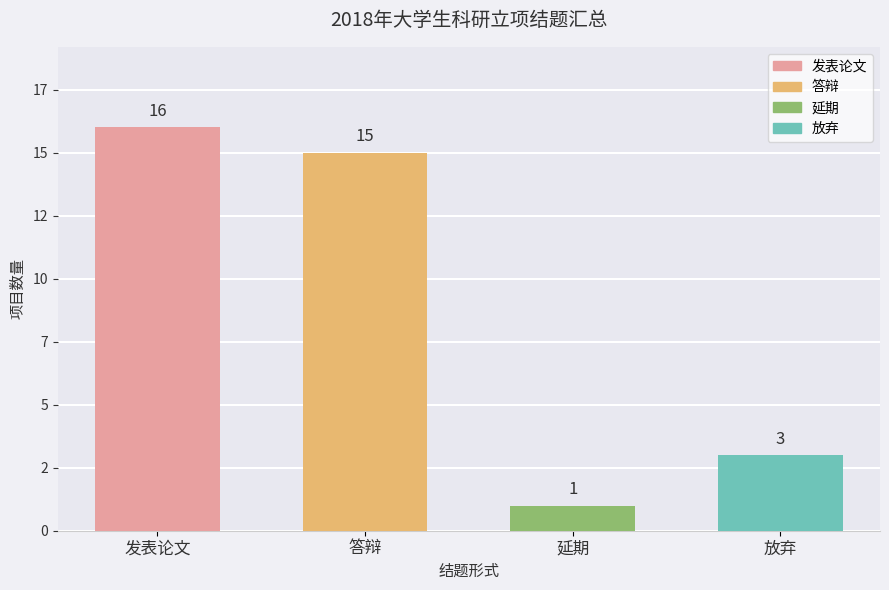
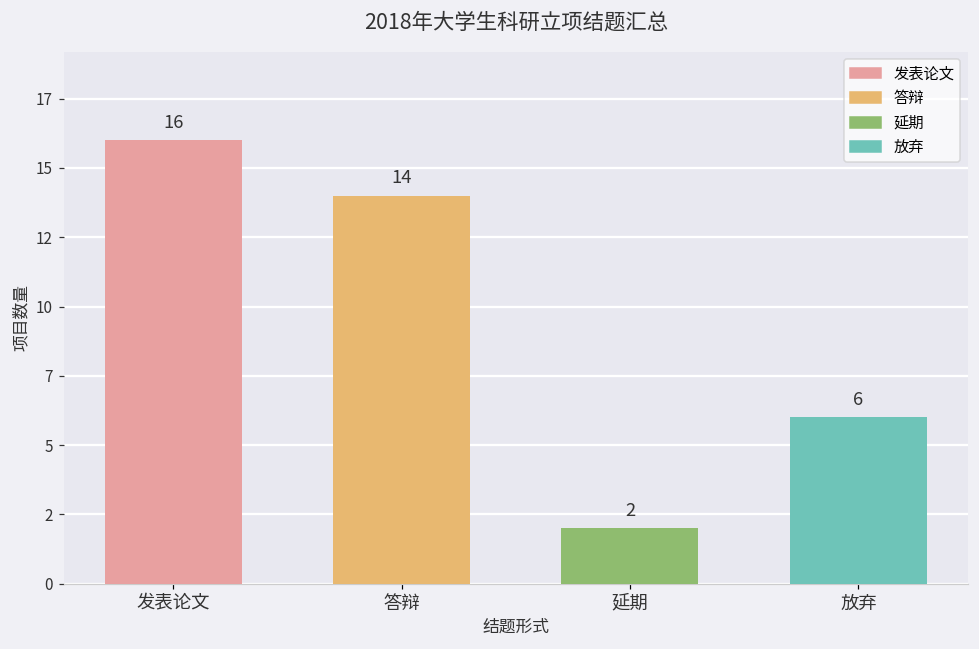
答辩: 15 -> 14
延期: 1 -> 2
放弃: 3 -> 6
